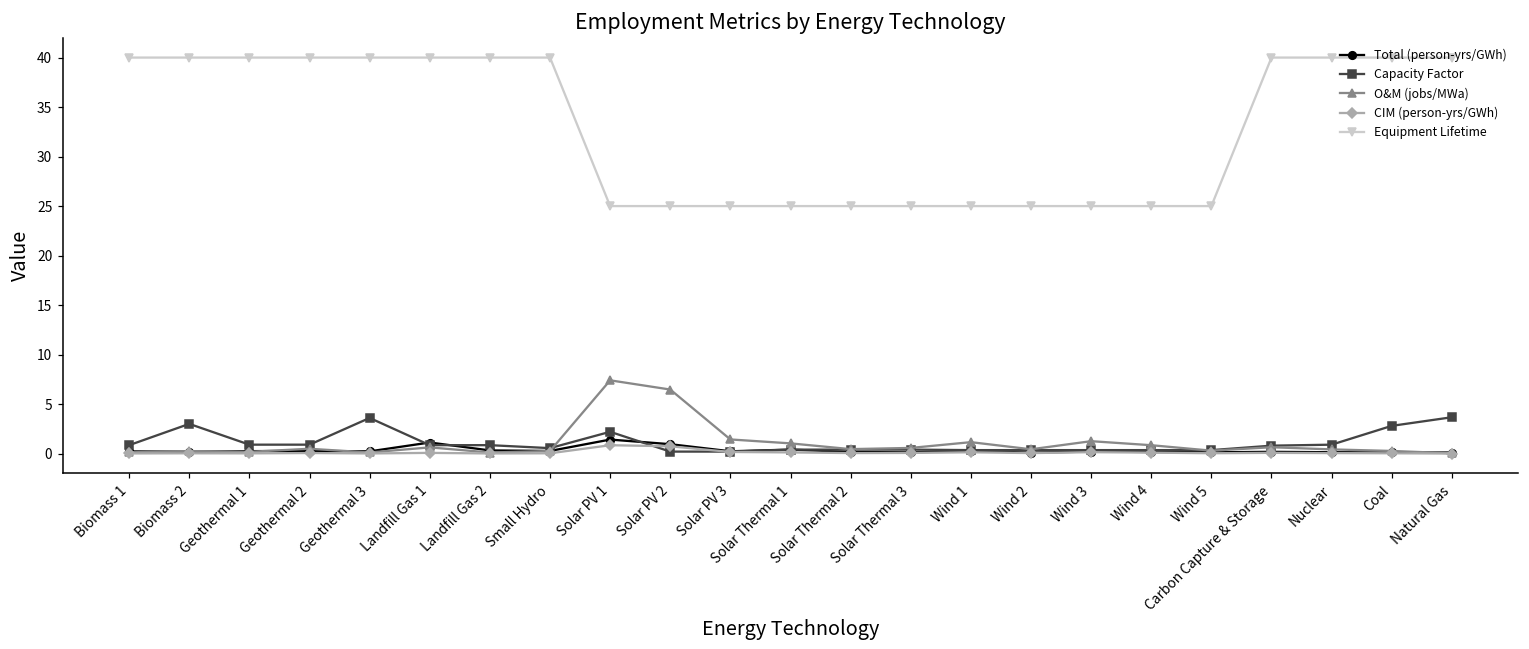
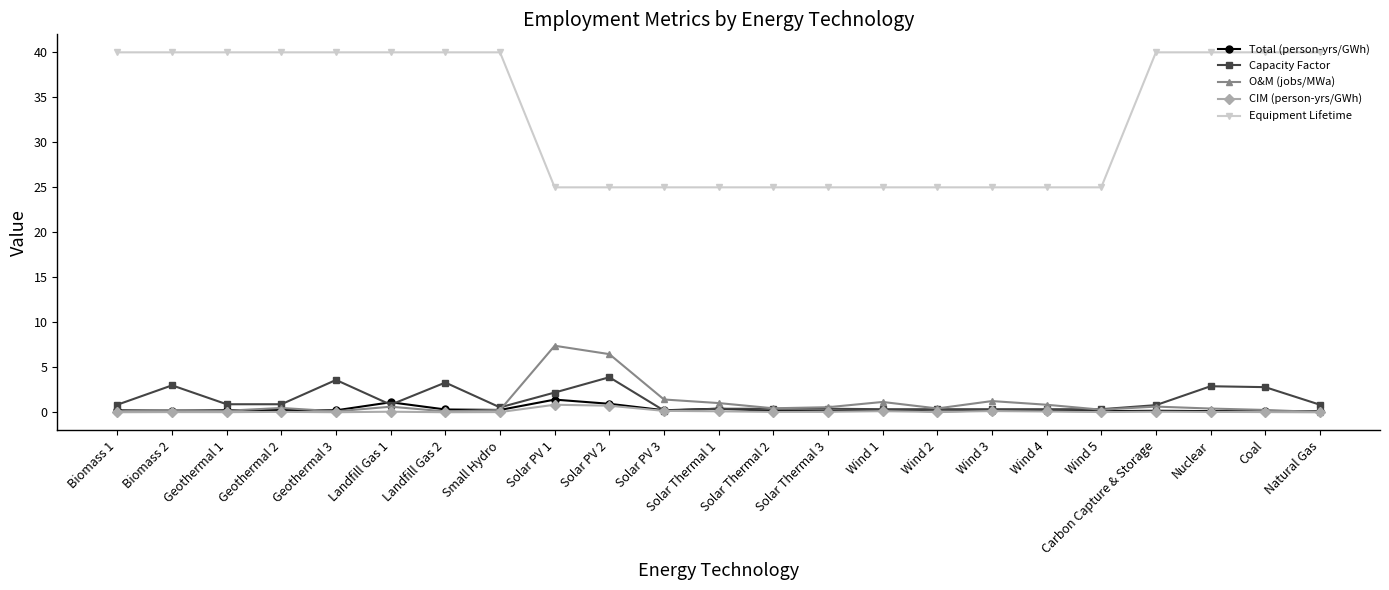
Capacity Factor, Landfill Gas 2: 1 -> 3
Capacity Factor, Solar PV 2: 0 -> 4
Capacity Factor, Nuclear: 1 -> 3
Capacity Factor, Natural Gas: 4 -> 1
